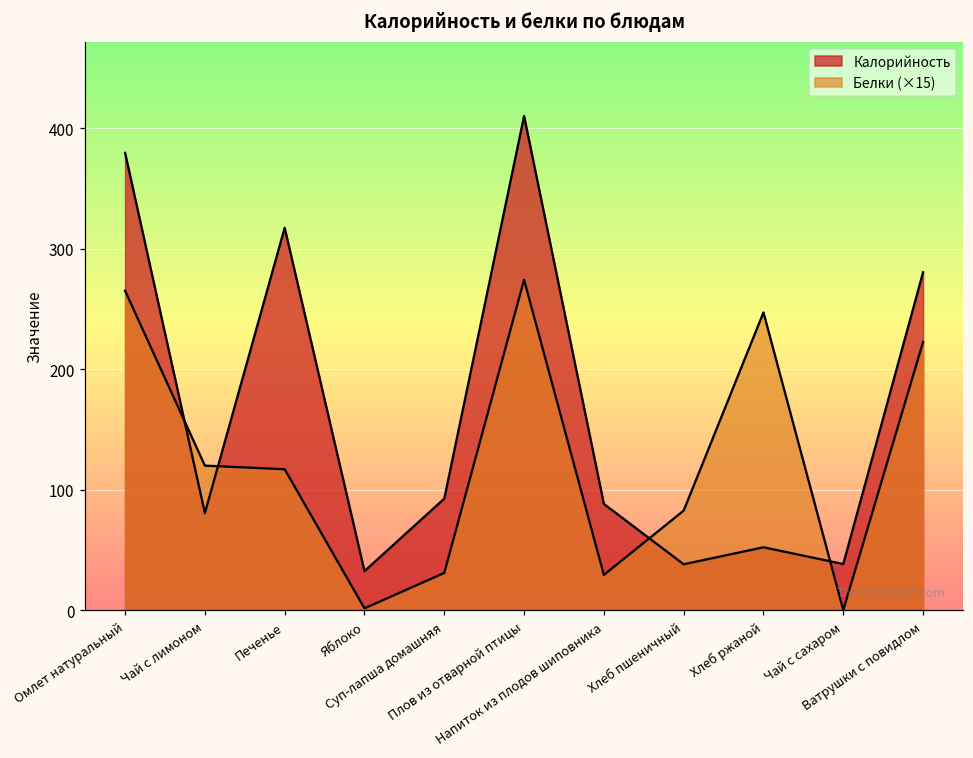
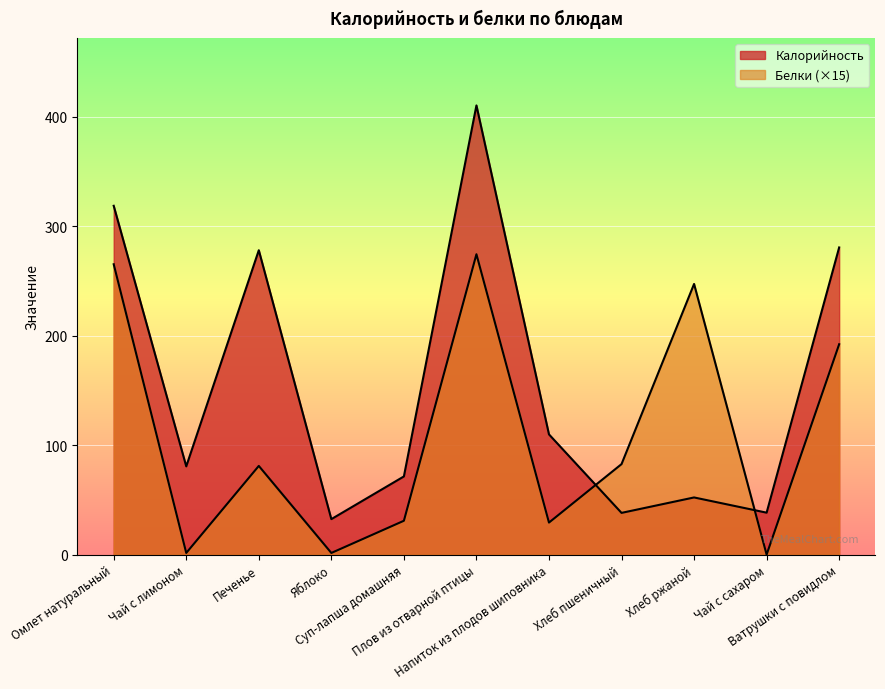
Калорийность, Омлет натуральный: 380 -> 319
Белки (×15), Чай с лимоном: 120 -> 2
Калорийность, Печенье: 318 -> 278
Белки (×15), Печенье: 117 -> 81
Калорийность, Суп-лапша домашняя: 93 -> 71
Калорийность, Напиток из плодов шиповника: 88 -> 110
Белки (×15), Ватрушки с повидлом: 223 -> 192
